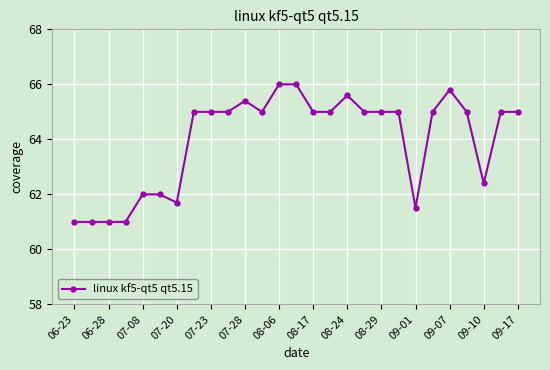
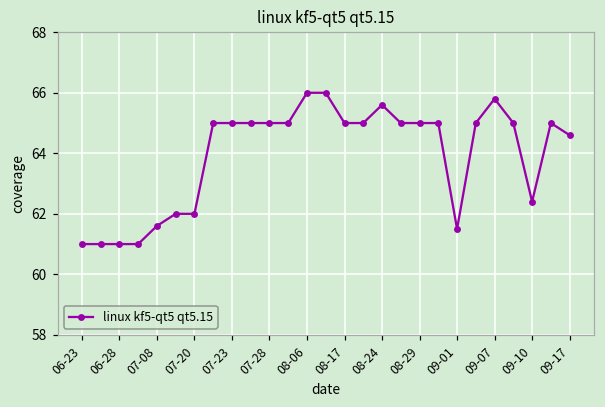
07-08: 62.0 -> 61.6
07-20: 61.7 -> 62.0
07-28: 65.4 -> 65.0
09-17: 65.0 -> 64.6
